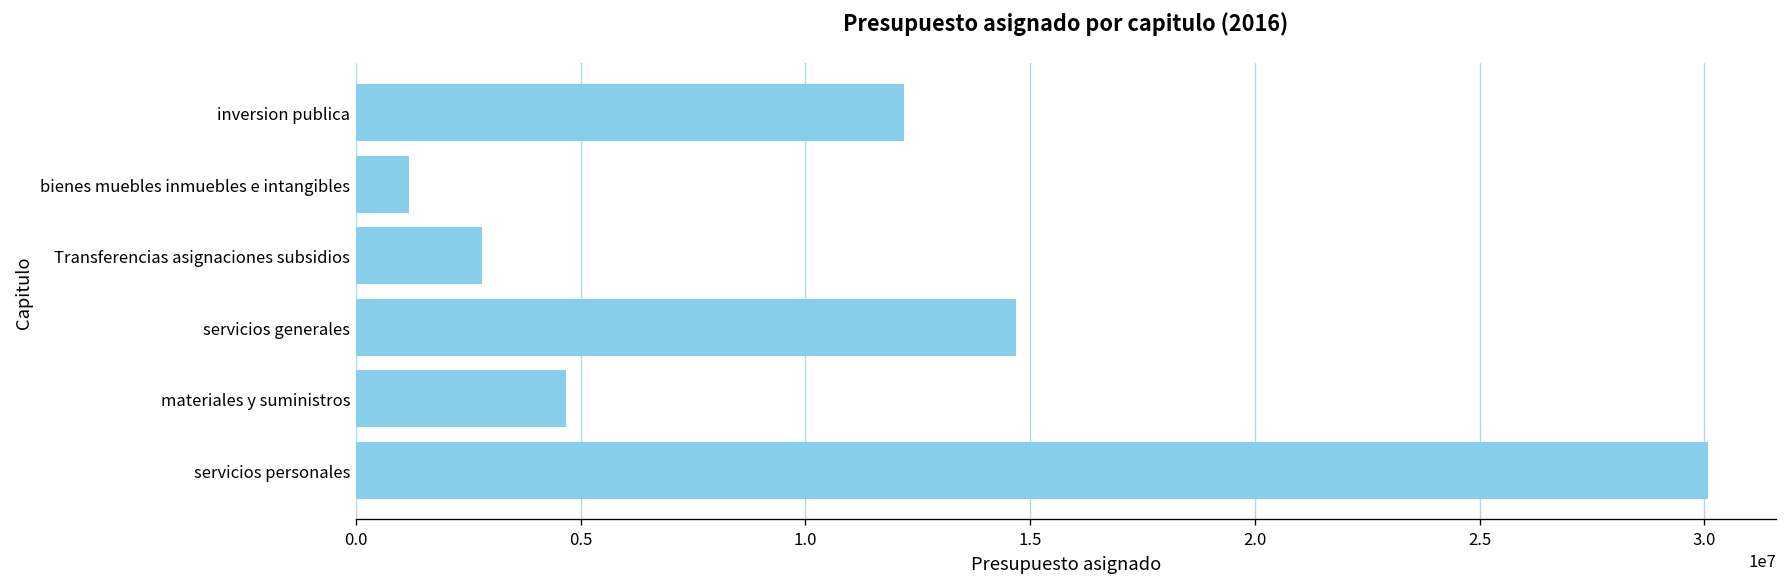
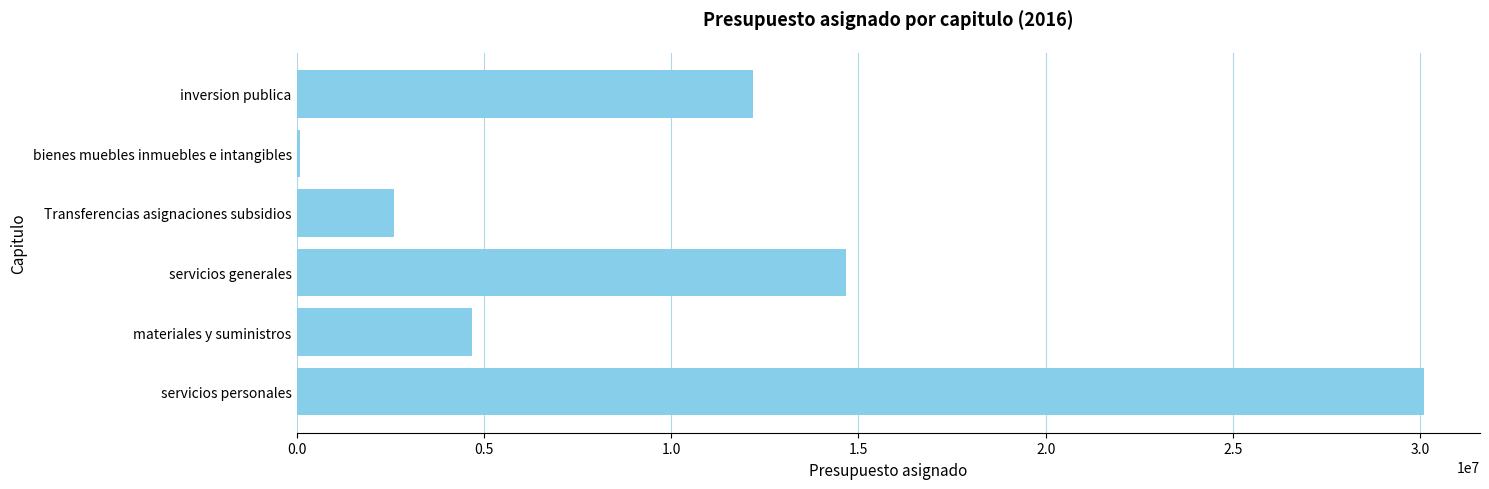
bienes muebles inmuebles e intangibles: 1200000 -> 100000
Transferencias asignaciones subsidios: 2800000 -> 2600000
